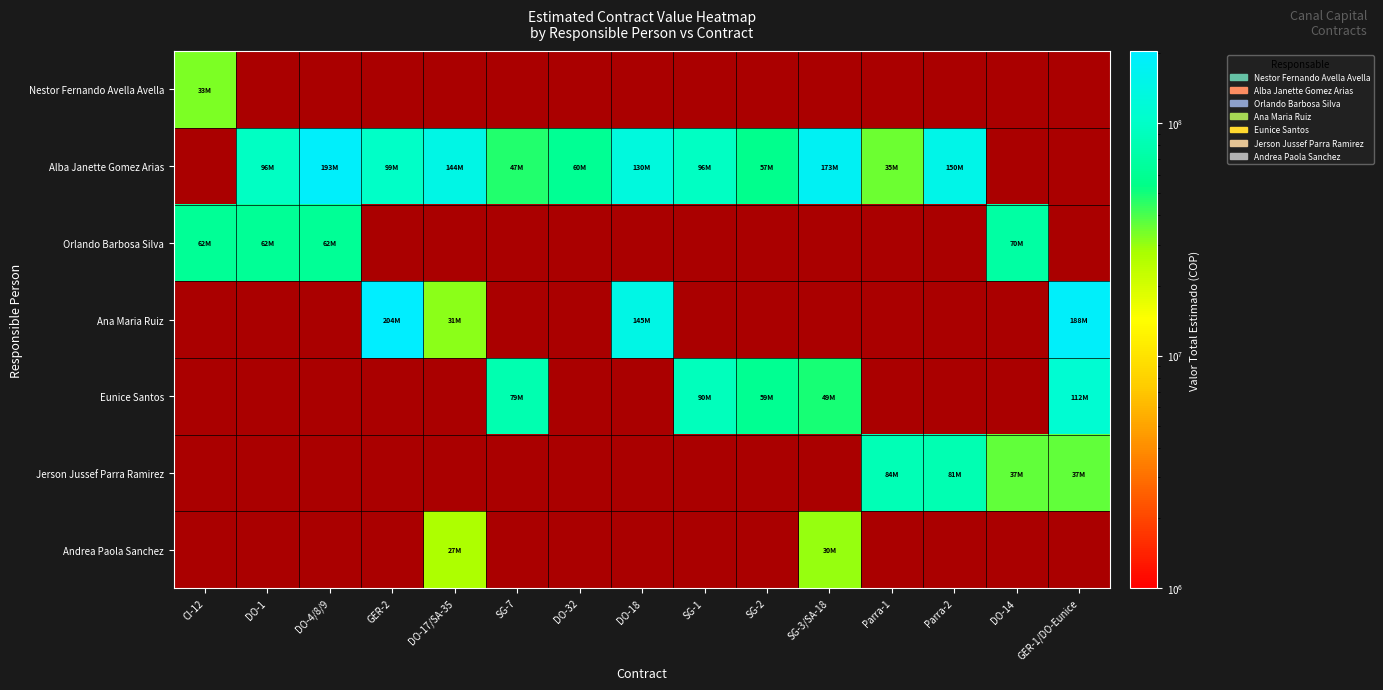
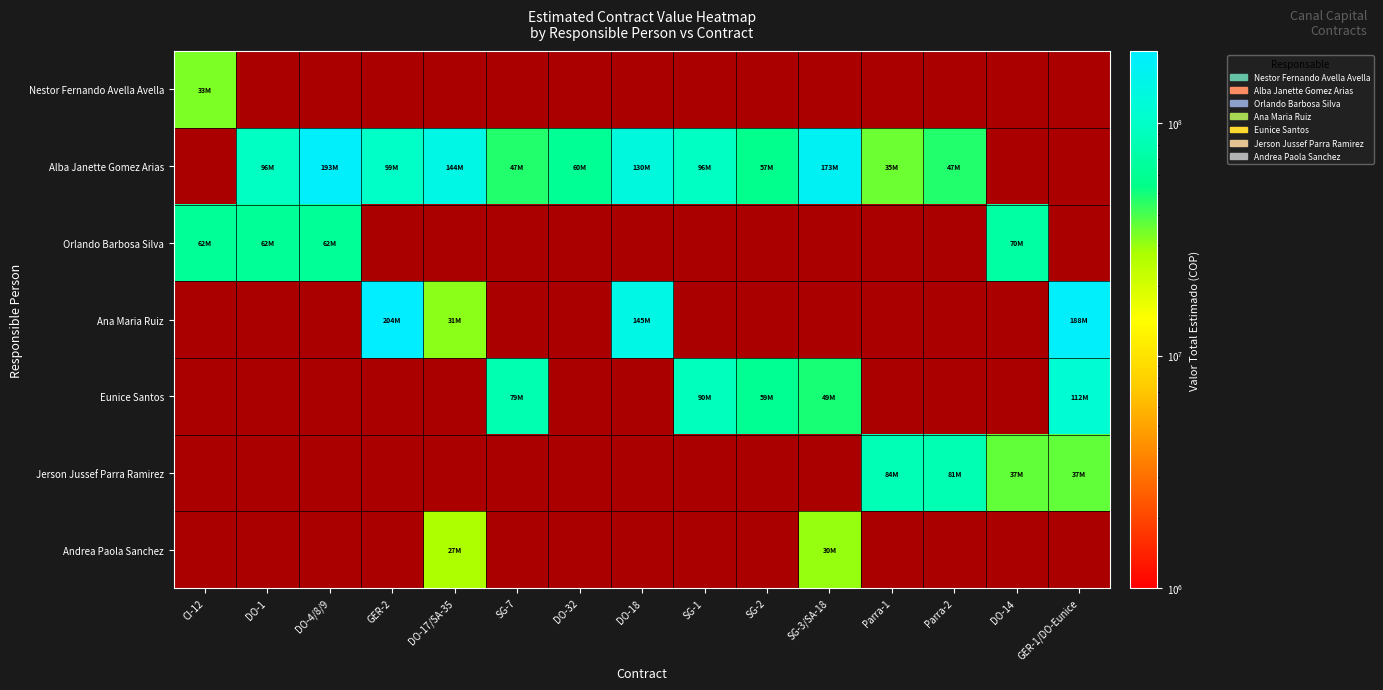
Alba Janette Gomez Arias, Parra-2: 150M -> 47M
